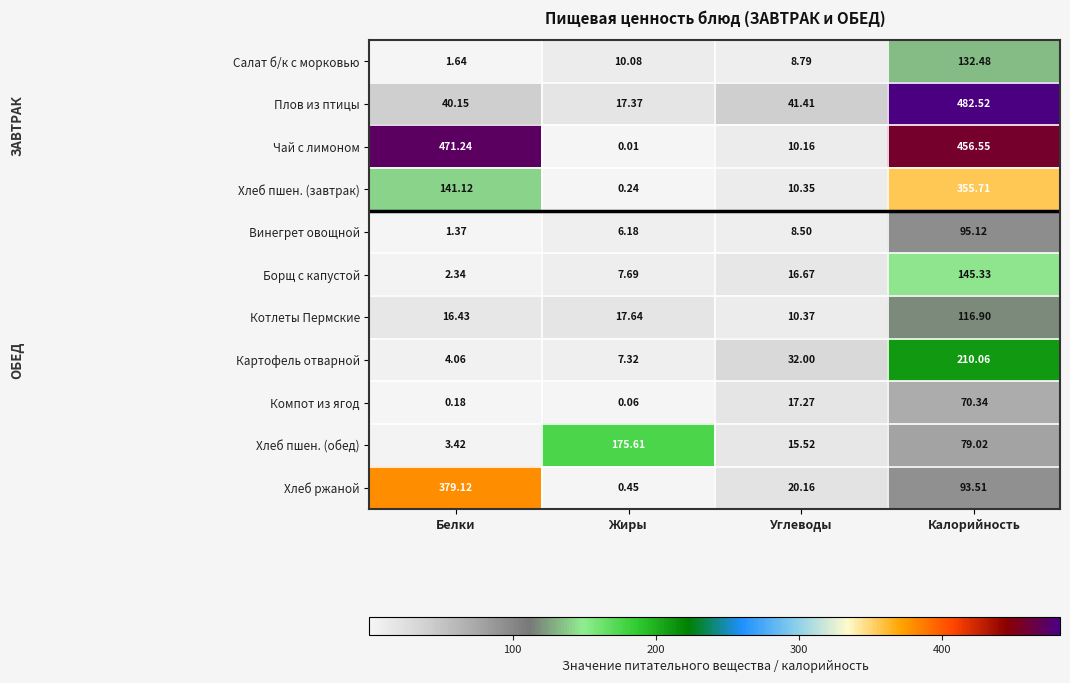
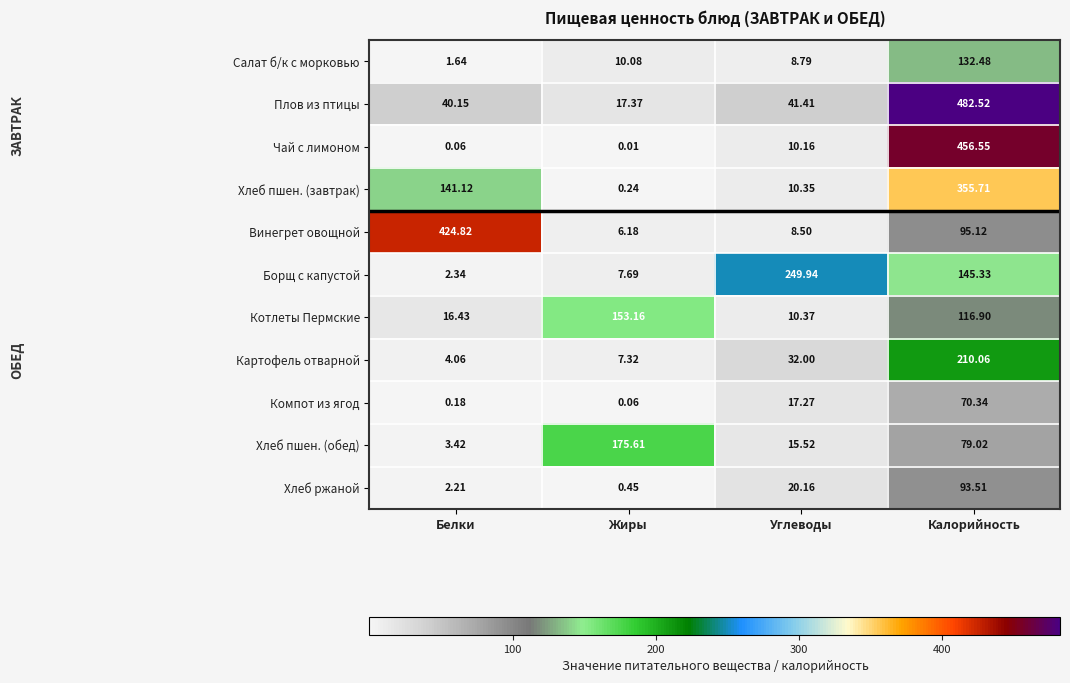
Чай с лимоном, Белки: 471.24 -> 0.06
Винегрет овощной, Белки: 1.37 -> 424.82
Борщ с капустой, Углеводы: 16.67 -> 249.94
Котлеты Пермские, Жиры: 17.64 -> 153.16
Хлеб ржаной, Белки: 379.12 -> 2.21
